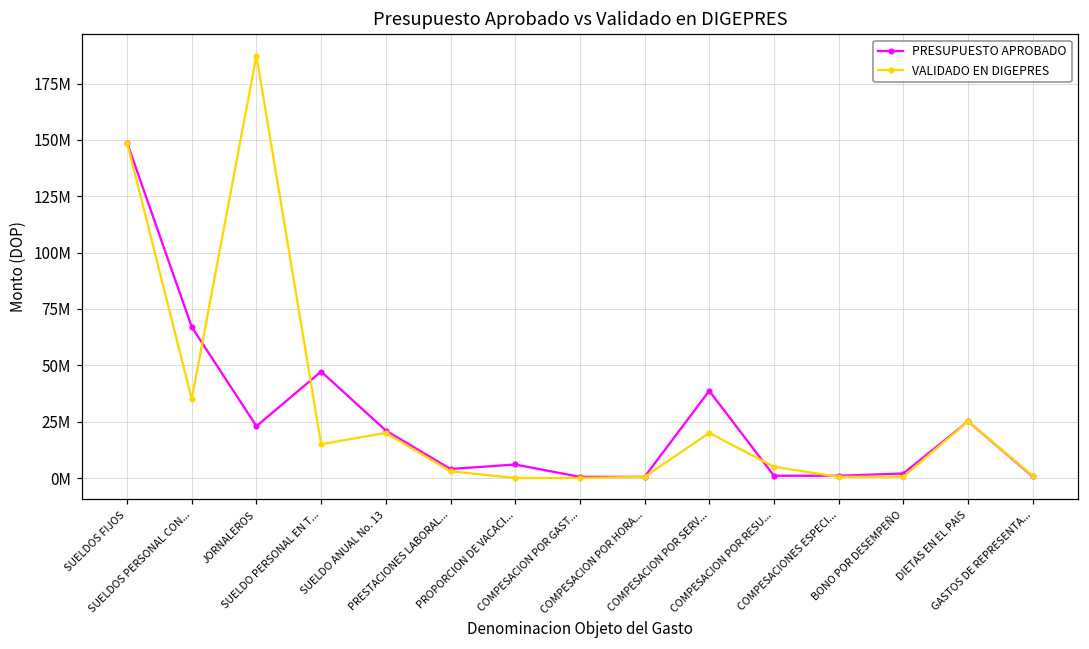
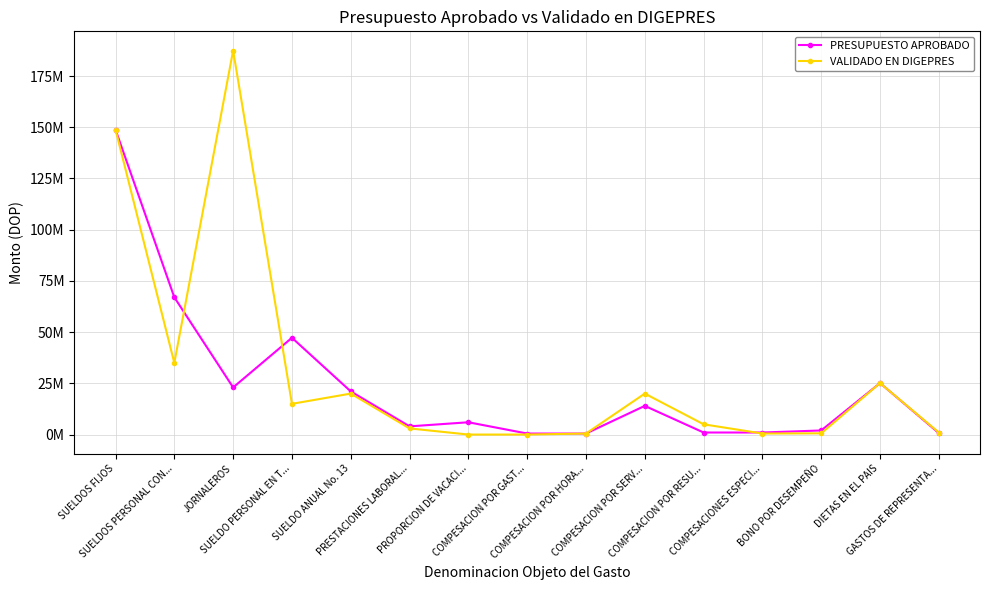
PRESUPUESTO APROBADO, COMPESACION POR SERV...: 39000000 -> 14000000
